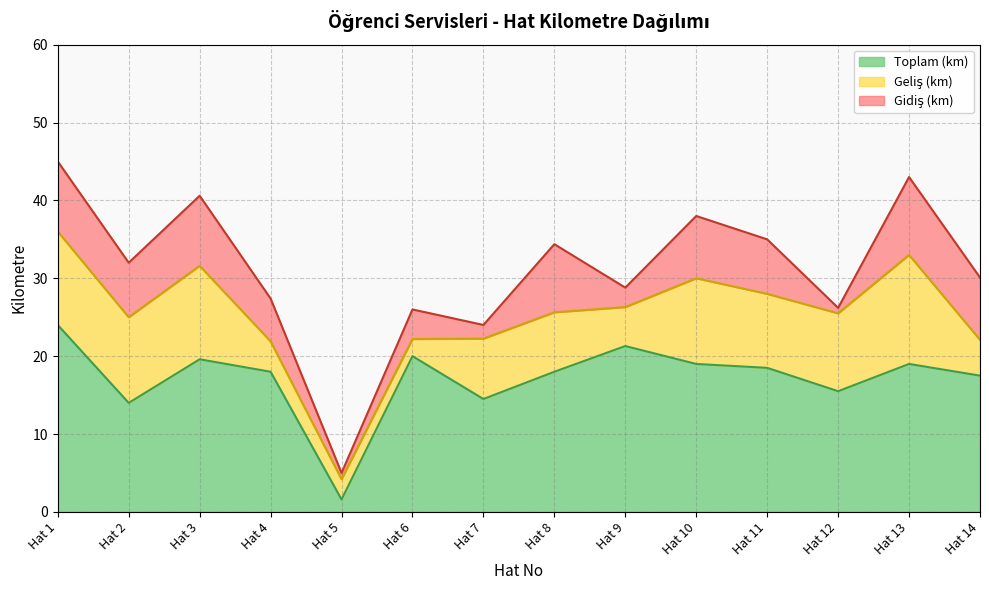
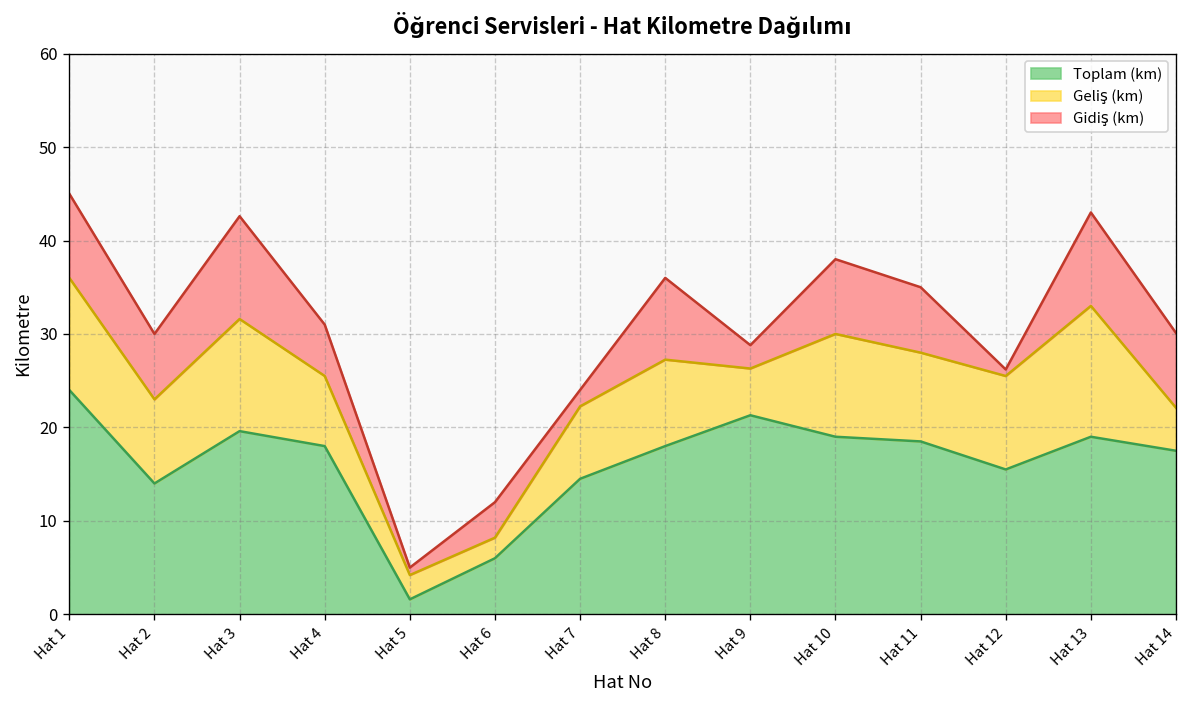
Geliş (km), Hat 2: 11 -> 9
Gidiş (km), Hat 3: 9 -> 11
Geliş (km), Hat 4: 4 -> 8
Toplam (km), Hat 6: 20 -> 6
Geliş (km), Hat 8: 8 -> 9
